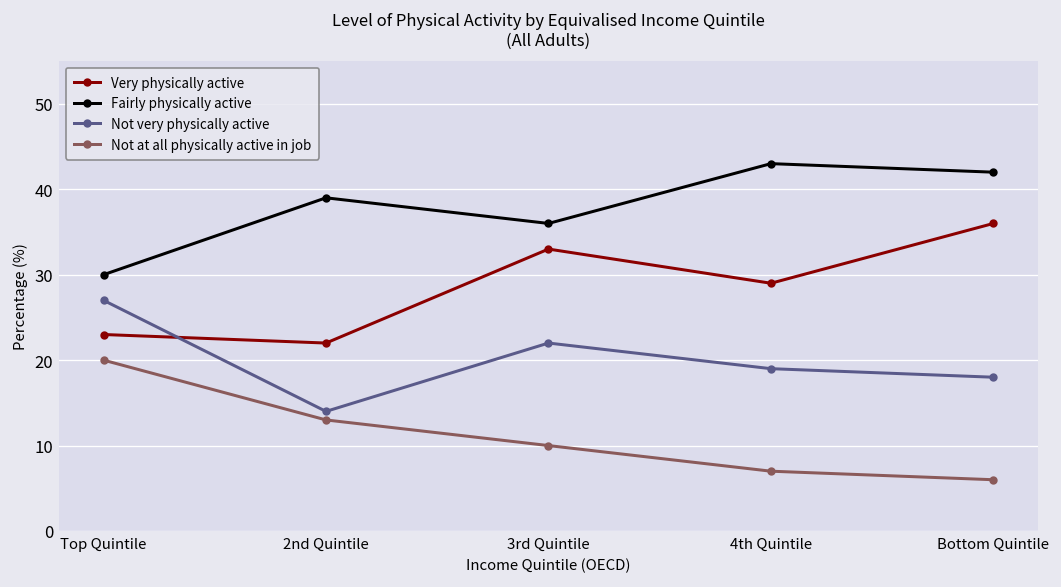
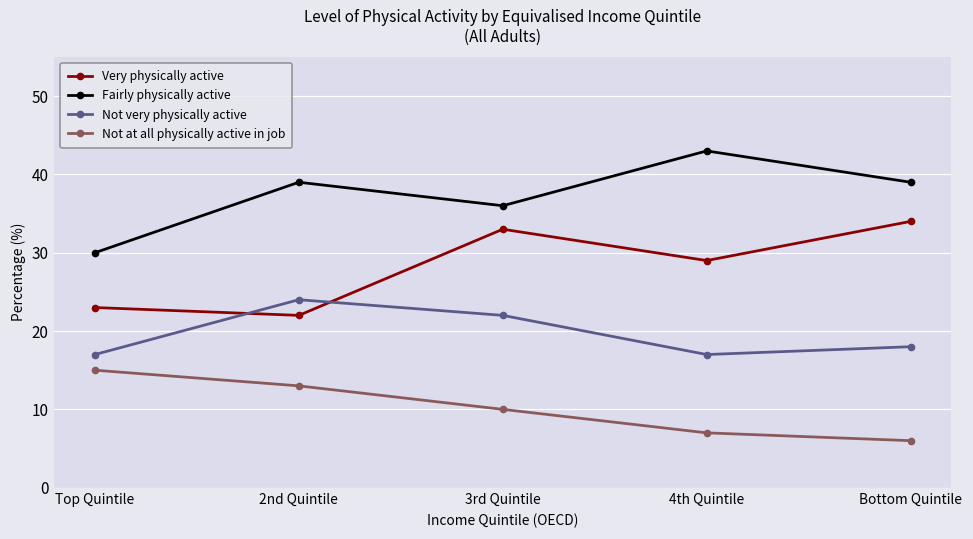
Not very physically active, Top Quintile: 27 -> 17
Not at all physically active in job, Top Quintile: 20 -> 15
Not very physically active, 2nd Quintile: 14 -> 24
Not very physically active, 4th Quintile: 19 -> 17
Very physically active, Bottom Quintile: 36 -> 34
Fairly physically active, Bottom Quintile: 42 -> 39
